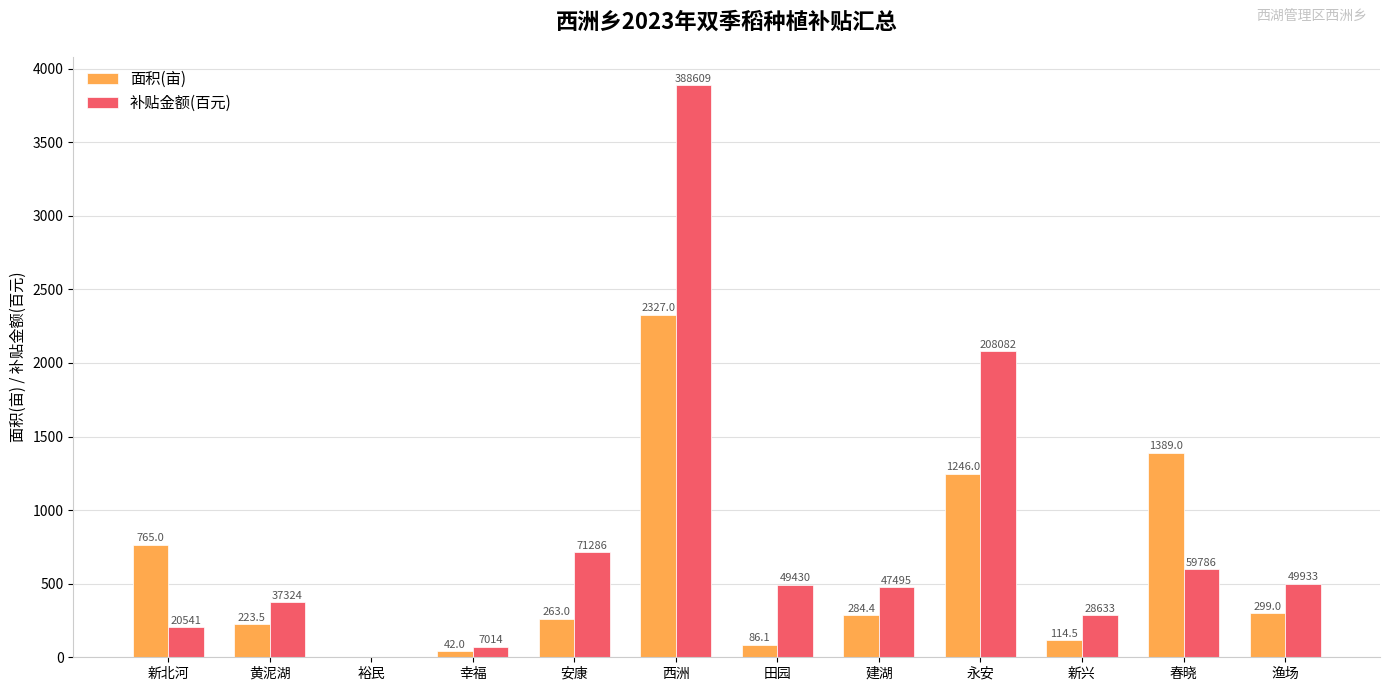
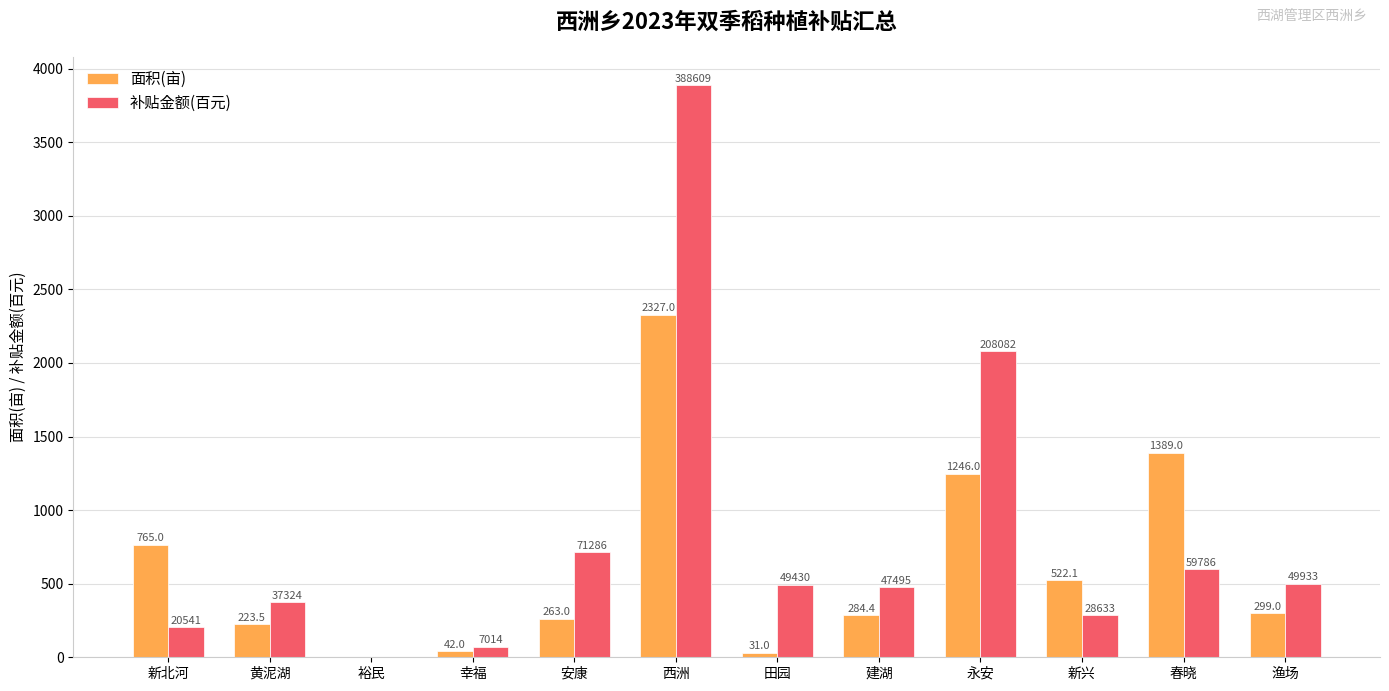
面积(亩), 田园: 86.1 -> 31.0
面积(亩), 新兴: 114.5 -> 522.1
